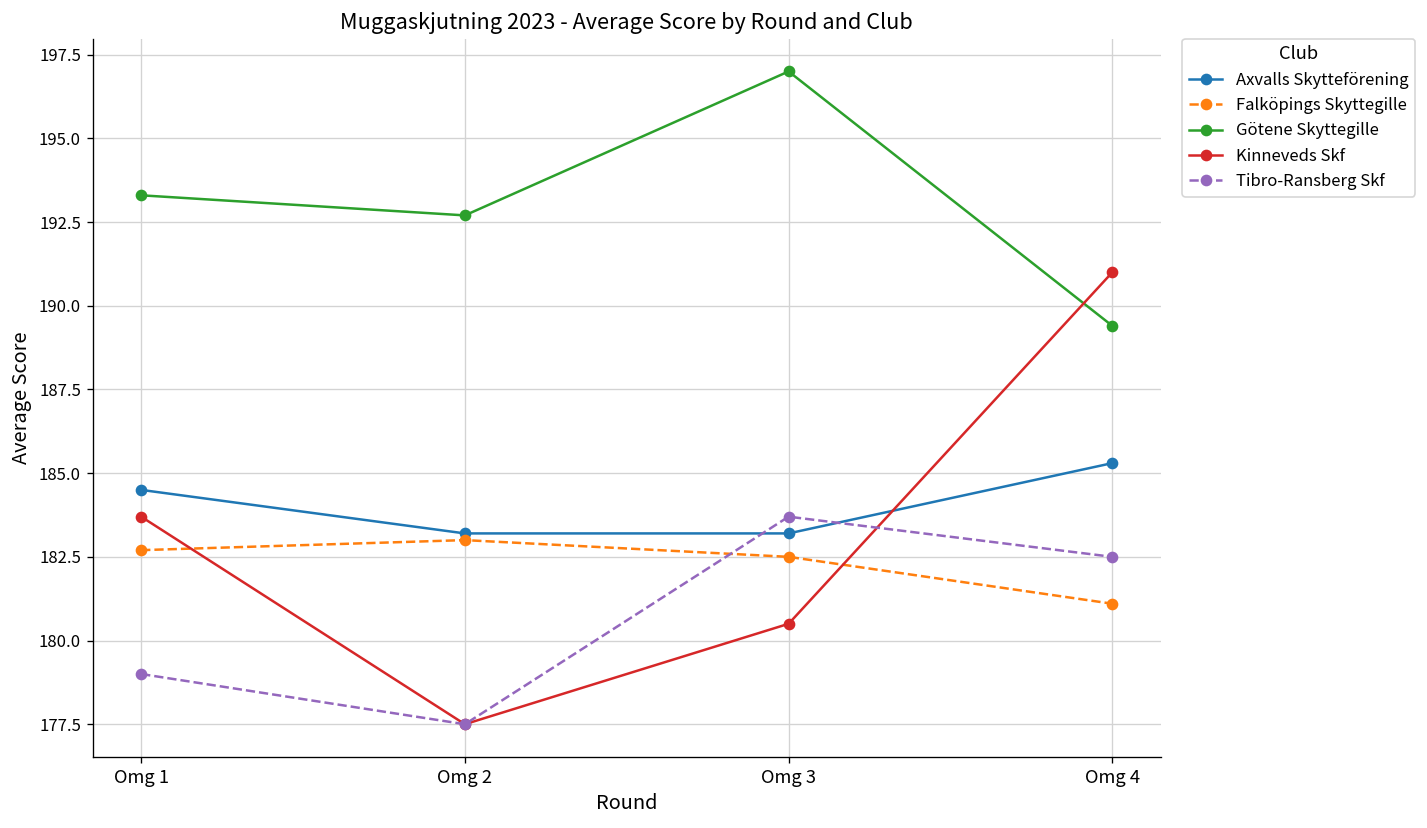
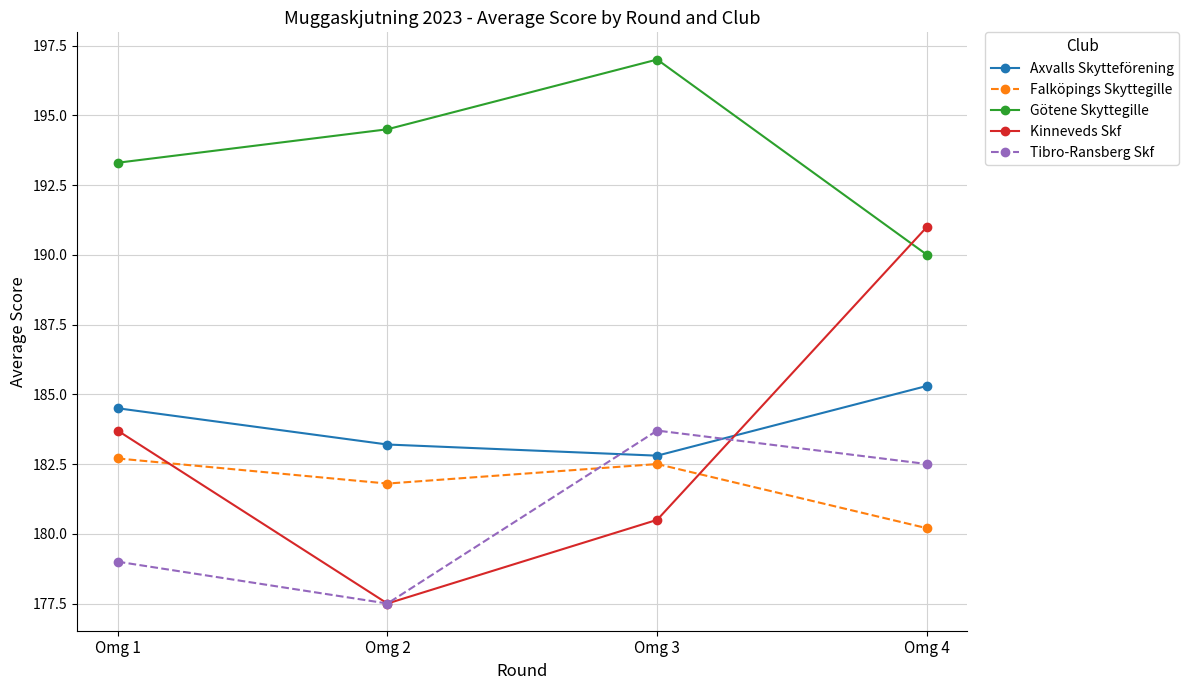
Falköpings Skyttegille, Omg 2: 183.0 -> 181.8
Götene Skyttegille, Omg 2: 192.7 -> 194.5
Axvalls Skytteförening, Omg 3: 183.2 -> 182.8
Falköpings Skyttegille, Omg 4: 181.1 -> 180.2
Götene Skyttegille, Omg 4: 189.4 -> 190.0
